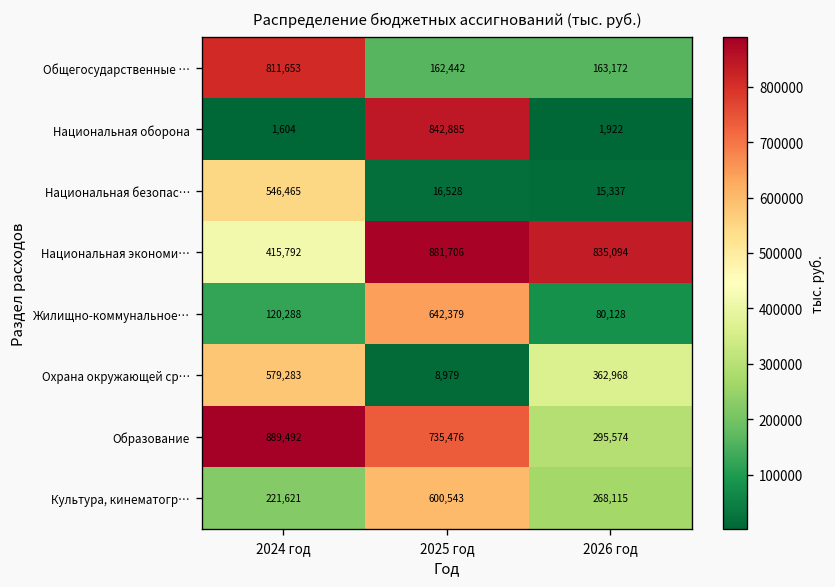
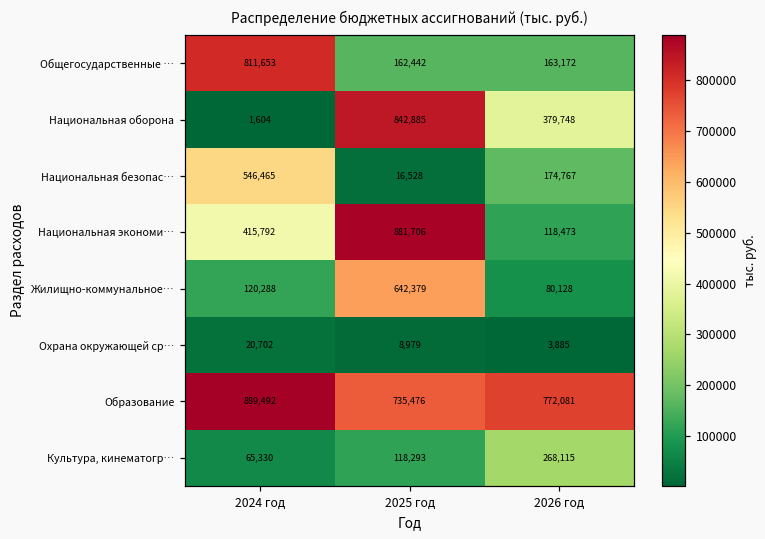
Национальная оборона, 2026 год: 1,922 -> 379,748
Национальная безопас…, 2026 год: 15,337 -> 174,767
Национальная экономи…, 2026 год: 835,094 -> 118,473
Охрана окружающей ср…, 2024 год: 579,283 -> 20,702
Охрана окружающей ср…, 2026 год: 362,968 -> 3,885
Образование, 2026 год: 295,574 -> 772,081
Культура, кинематогр…, 2024 год: 221,621 -> 65,330
Культура, кинематогр…, 2025 год: 600,543 -> 118,293
